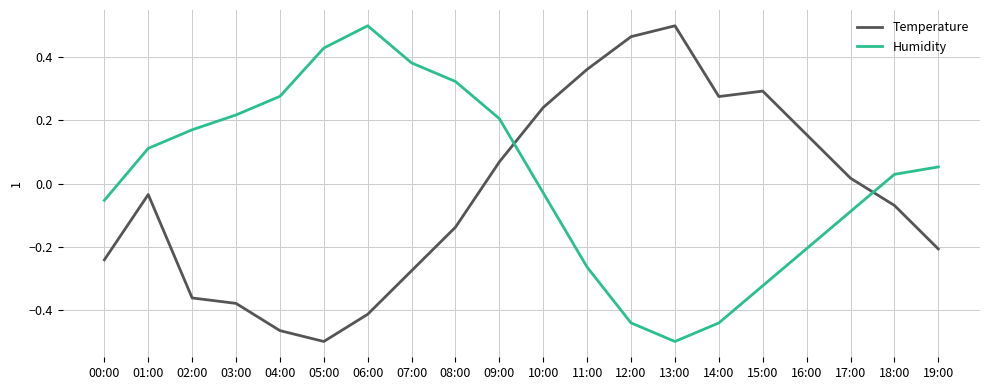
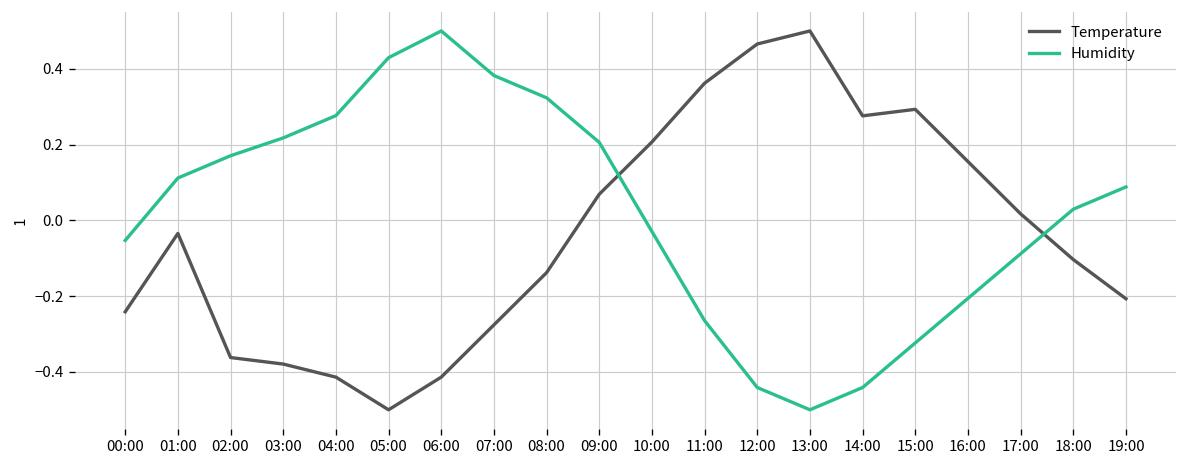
Temperature, 04:00: -0.47 -> -0.41
Temperature, 10:00: 0.24 -> 0.21
Temperature, 18:00: -0.07 -> -0.10
Humidity, 19:00: 0.05 -> 0.09
